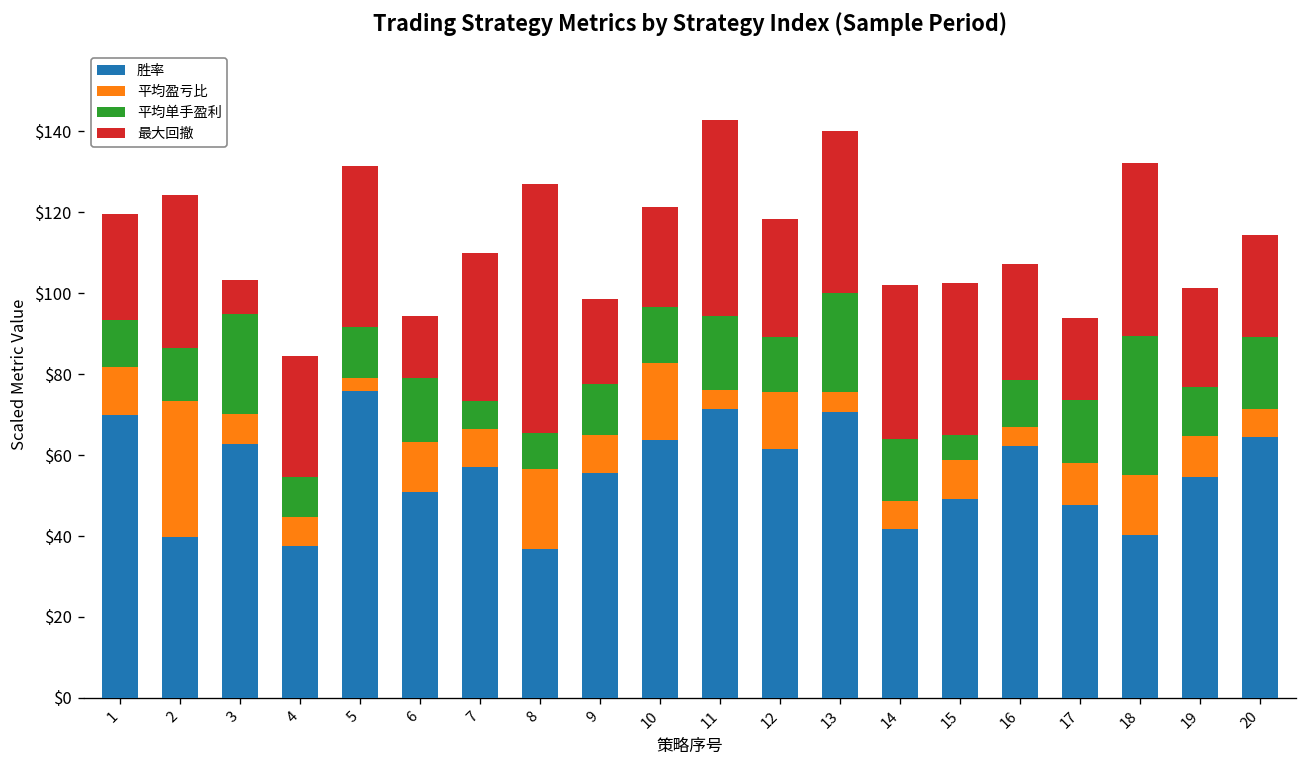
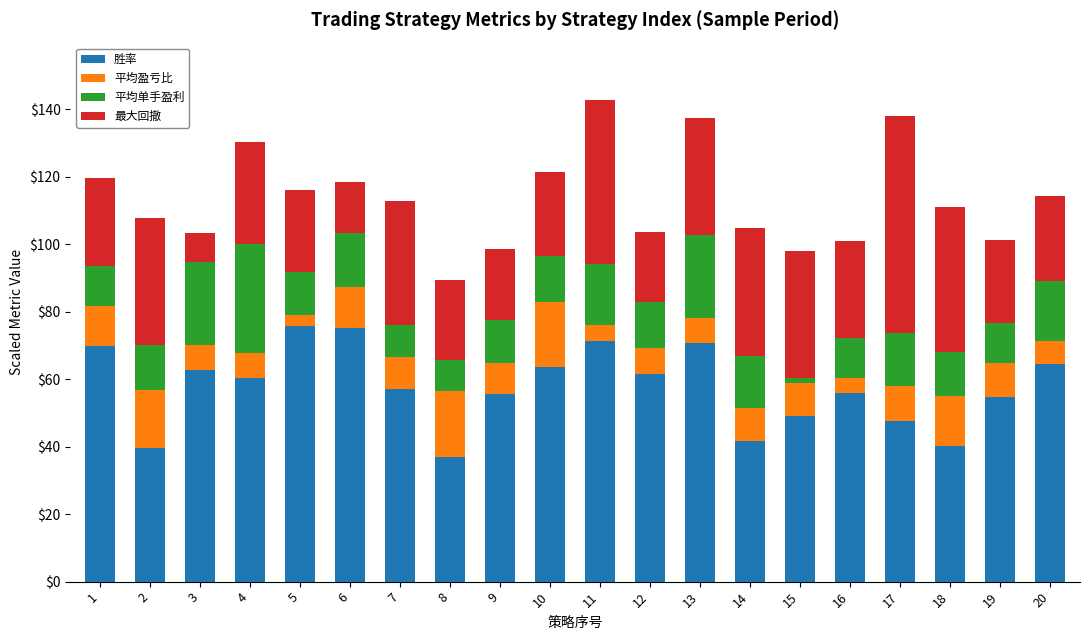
平均盈亏比, 2: $34 -> $17
胜率, 4: $37 -> $60
平均单手盈利, 4: $10 -> $33
最大回撤, 5: $40 -> $25
胜率, 6: $51 -> $75
平均单手盈利, 7: $7 -> $10
最大回撤, 8: $62 -> $24
平均盈亏比, 12: $14 -> $8
最大回撤, 12: $29 -> $21
平均盈亏比, 13: $5 -> $8
最大回撤, 13: $40 -> $35
平均盈亏比, 14: $7 -> $10
平均单手盈利, 15: $6 -> $2
胜率, 16: $62 -> $56
最大回撤, 17: $20 -> $64
平均单手盈利, 18: $34 -> $13
